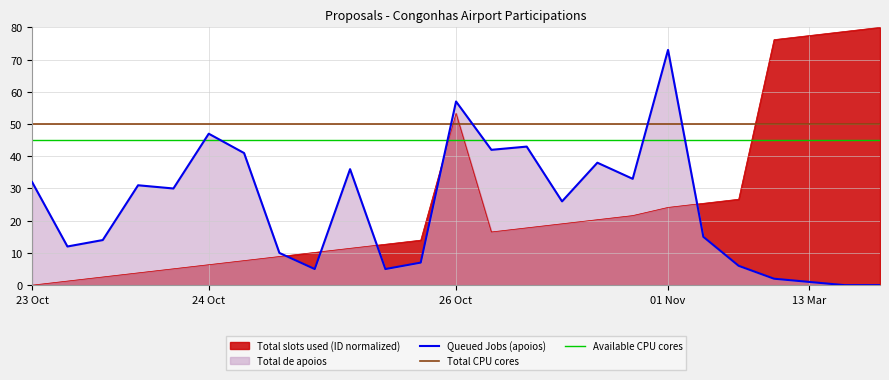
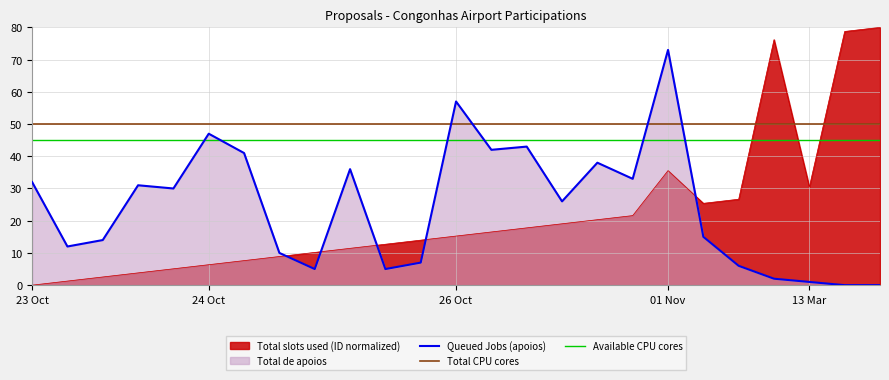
Total slots used (ID normalized), 26 Oct: 53 -> 15
Total slots used (ID normalized), 01 Nov: 24 -> 36
Total slots used (ID normalized), 13 Mar: 77 -> 30
